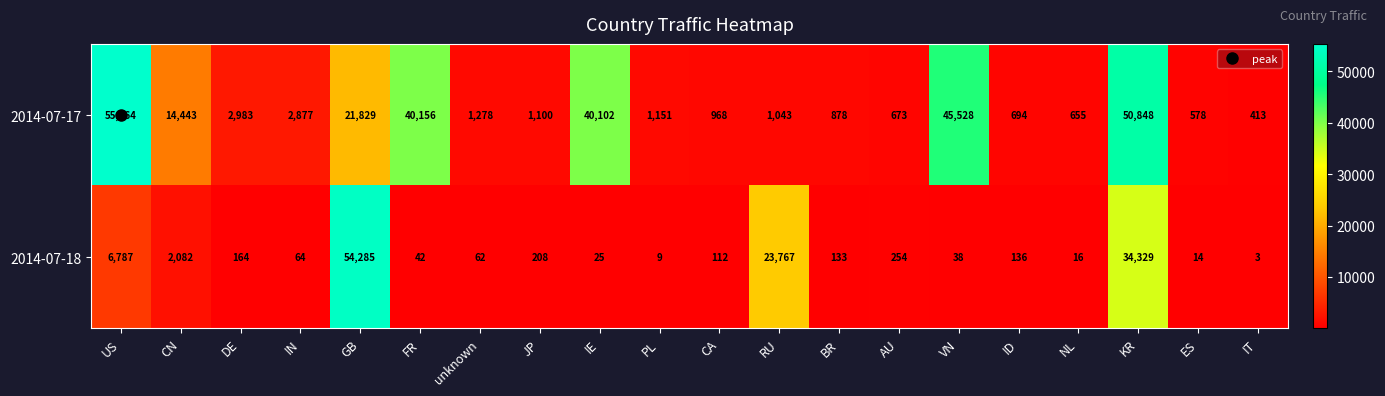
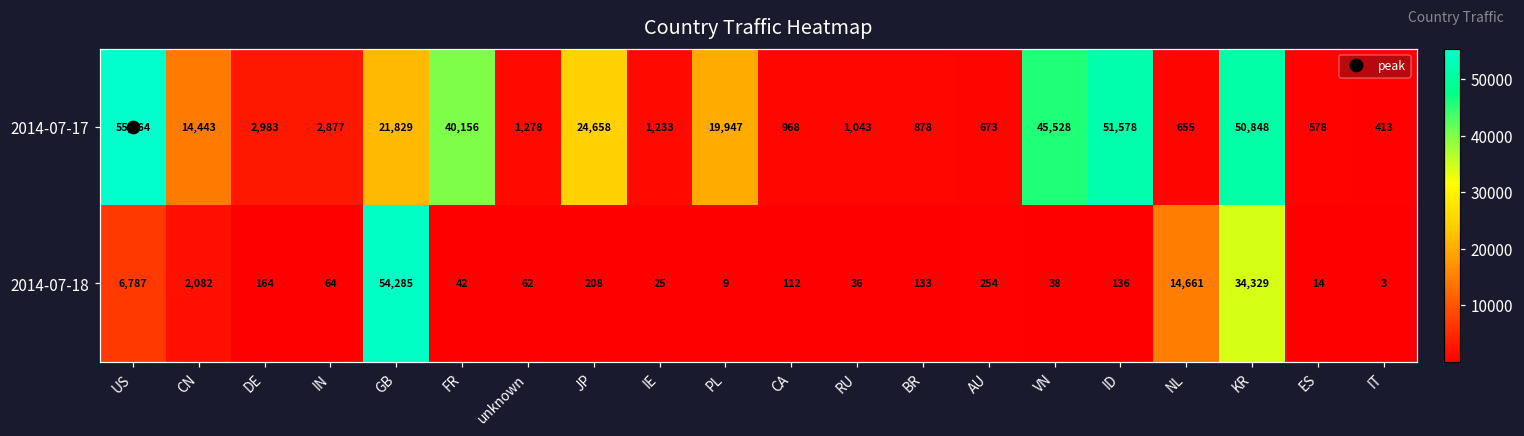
2014-07-17, JP: 1,100 -> 24,658
2014-07-17, IE: 40,102 -> 1,233
2014-07-17, PL: 1,151 -> 19,947
2014-07-17, ID: 694 -> 51,578
2014-07-18, RU: 23,767 -> 36
2014-07-18, NL: 16 -> 14,661
